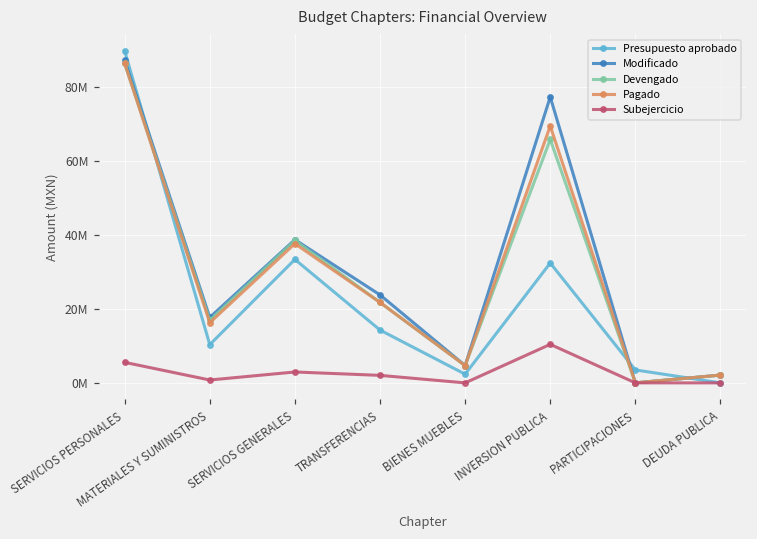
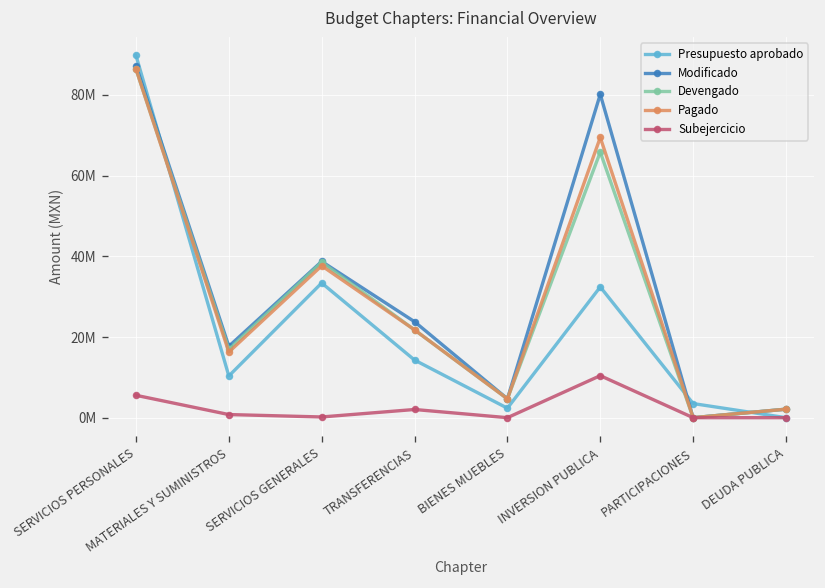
Subejercicio, SERVICIOS GENERALES: 3000000 -> 0
Modificado, INVERSION PUBLICA: 77000000 -> 80000000
